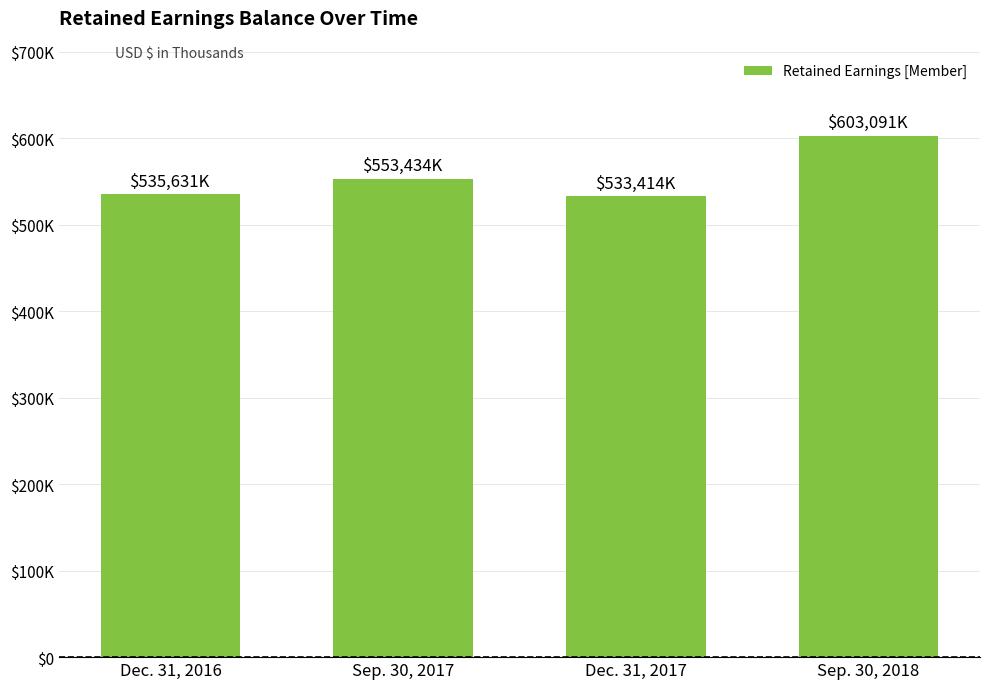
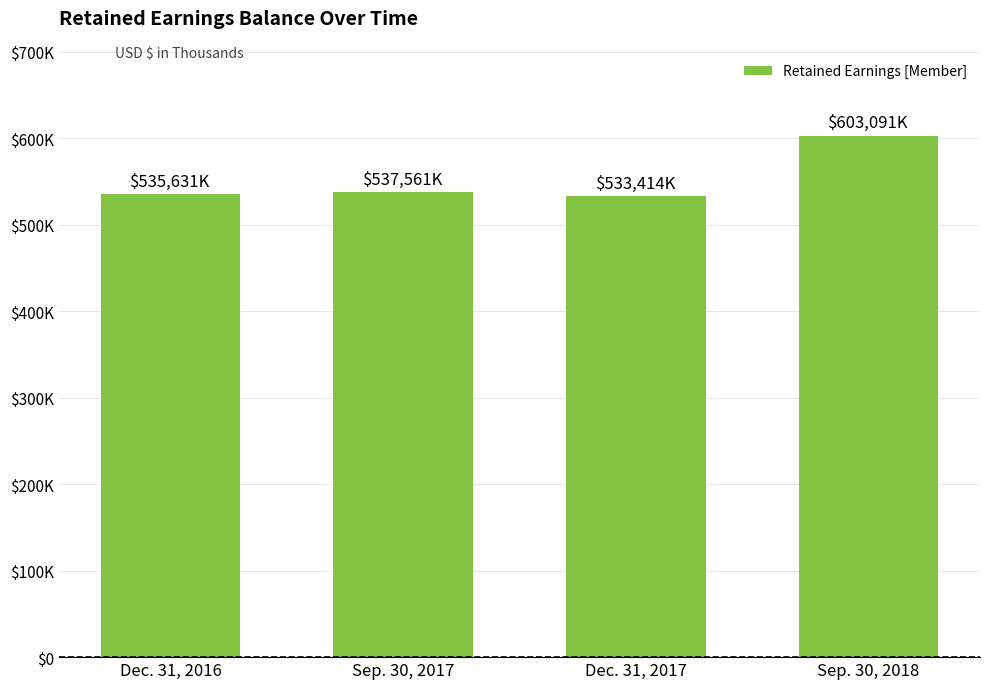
Sep. 30, 2017: $553,434K -> $537,561K
